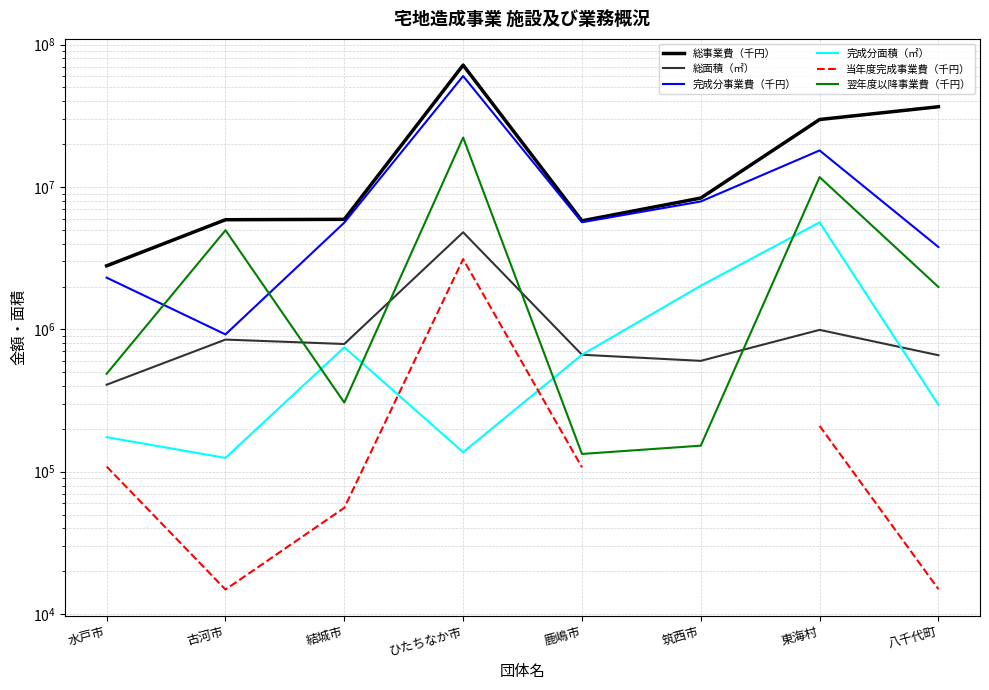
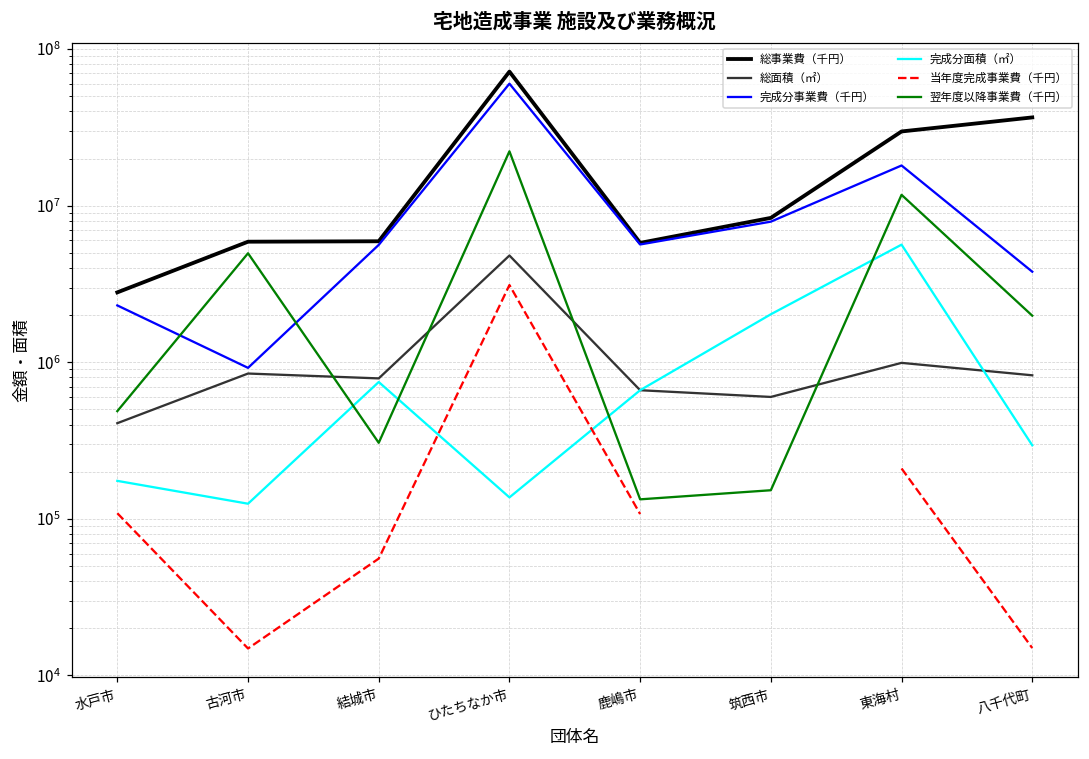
総面積（㎡）, 八千代町: 700000 -> 800000
